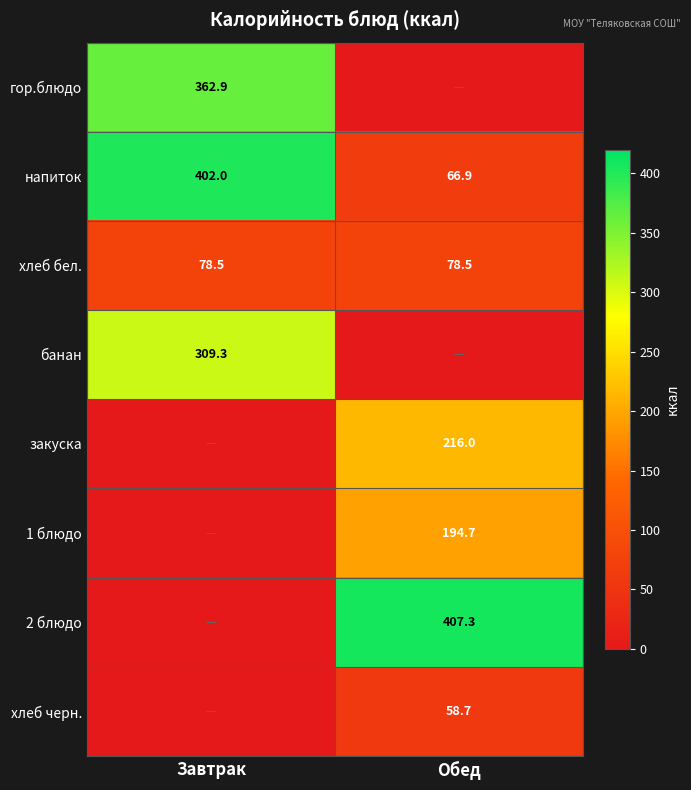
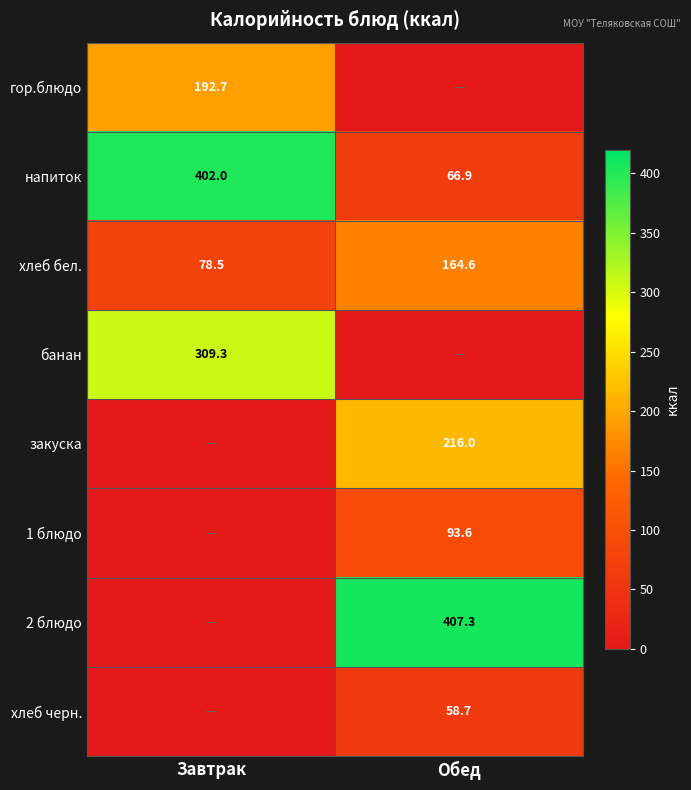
гор.блюдо, Завтрак: 362.9 -> 192.7
хлеб бел., Обед: 78.5 -> 164.6
1 блюдо, Обед: 194.7 -> 93.6
